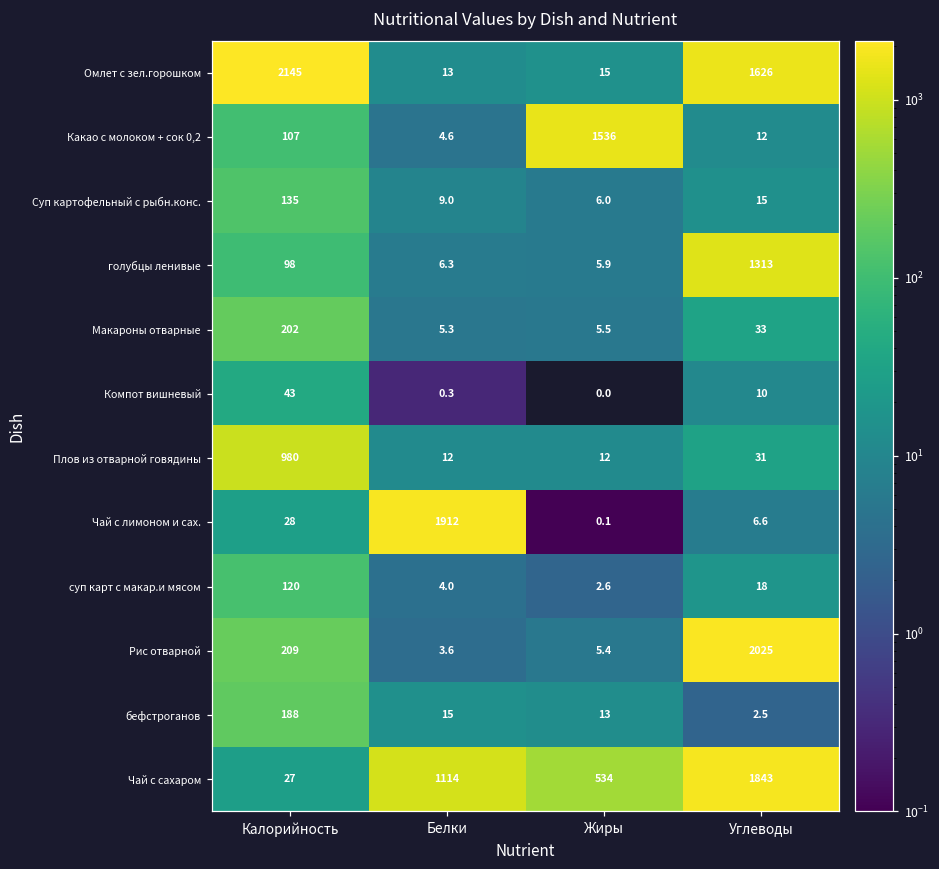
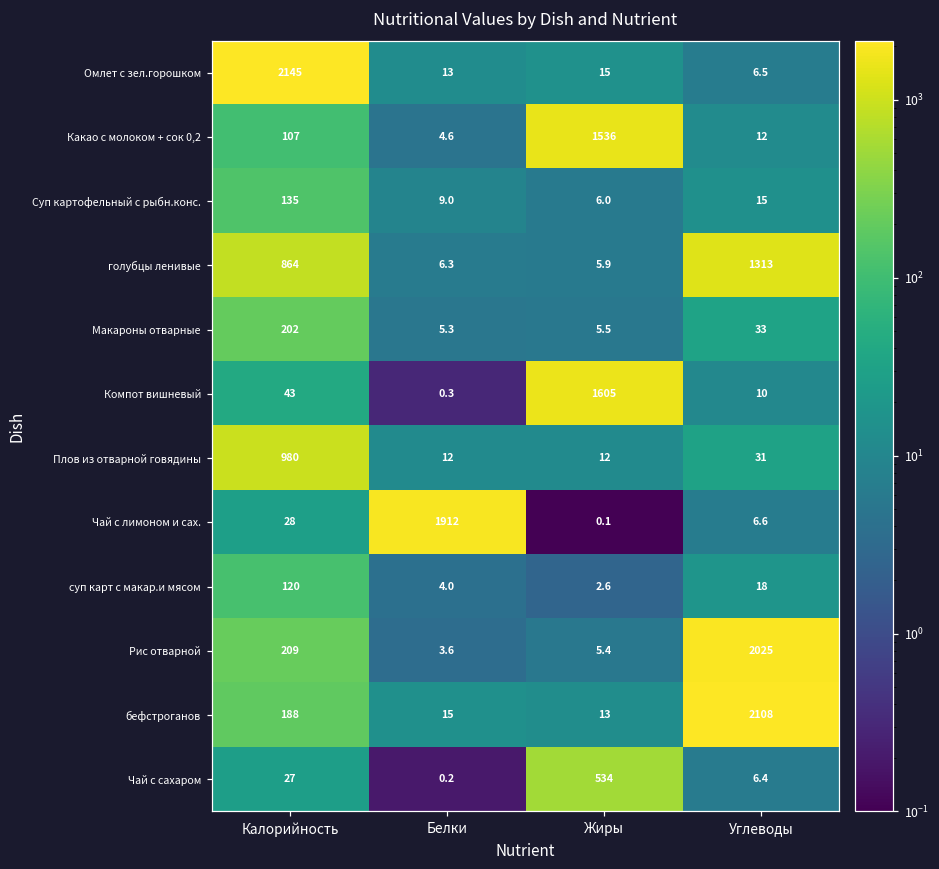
Омлет с зел.горошком, Углеводы: 1626 -> 6.5
голубцы ленивые, Калорийность: 98 -> 864
Компот вишневый, Жиры: 0.0 -> 1605
бефстроганов, Углеводы: 2.5 -> 2108
Чай с сахаром, Белки: 1114 -> 0.2
Чай с сахаром, Углеводы: 1843 -> 6.4
